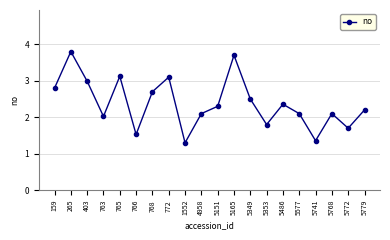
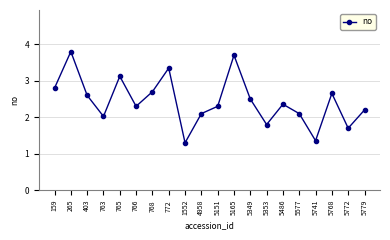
403: 3.0 -> 2.6
766: 1.5 -> 2.3
772: 3.1 -> 3.3
5768: 2.1 -> 2.7
